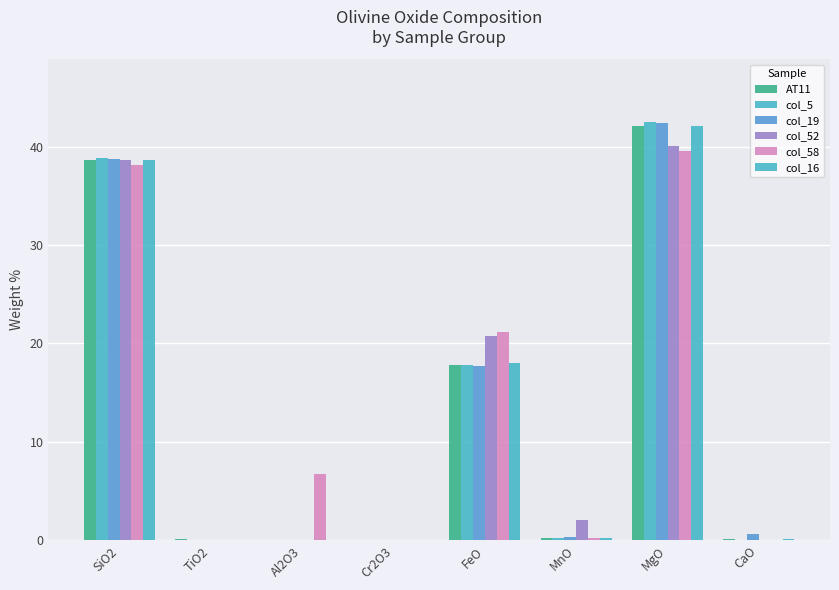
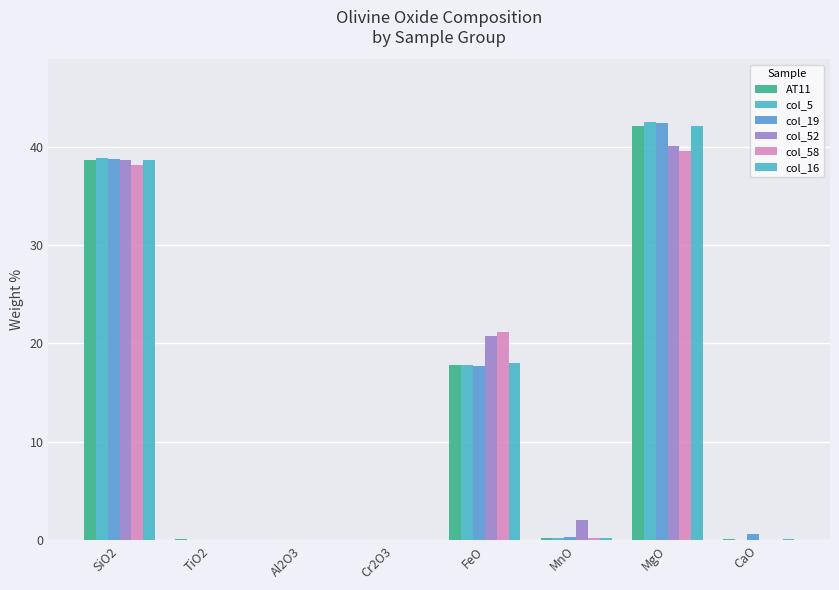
col_58, Al2O3: 7 -> 0
